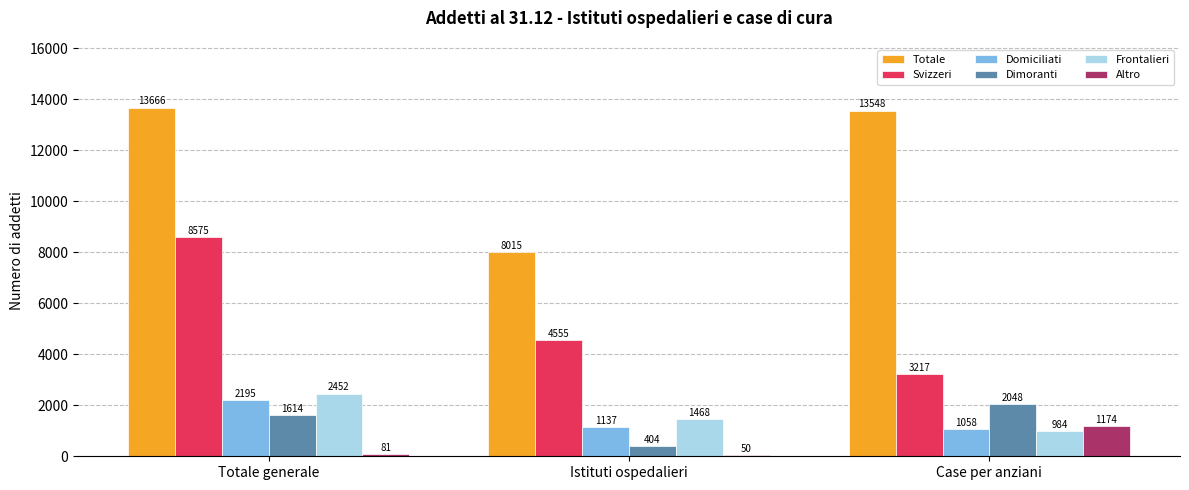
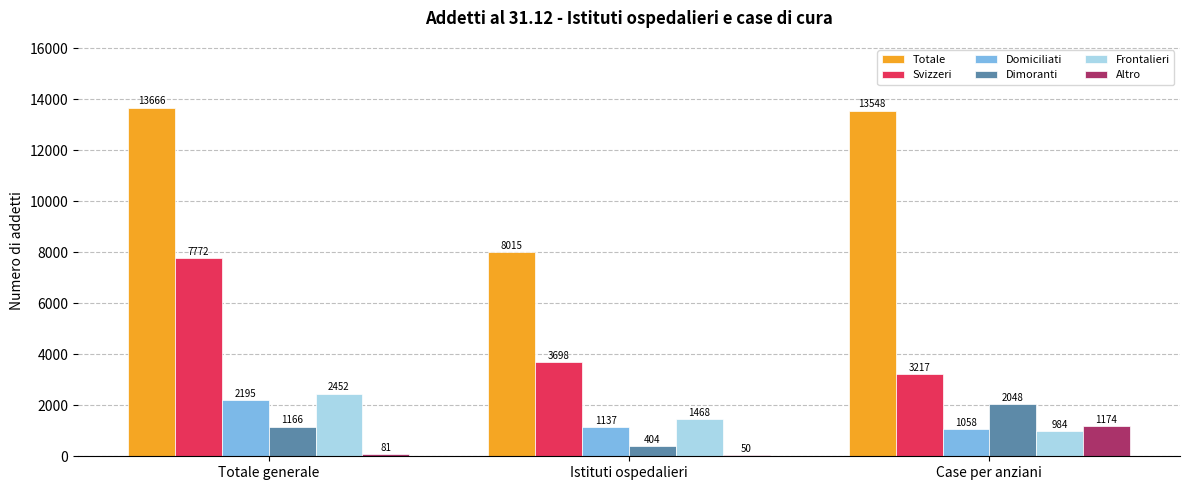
Svizzeri, Totale generale: 8575 -> 7772
Dimoranti, Totale generale: 1614 -> 1166
Svizzeri, Istituti ospedalieri: 4555 -> 3698
